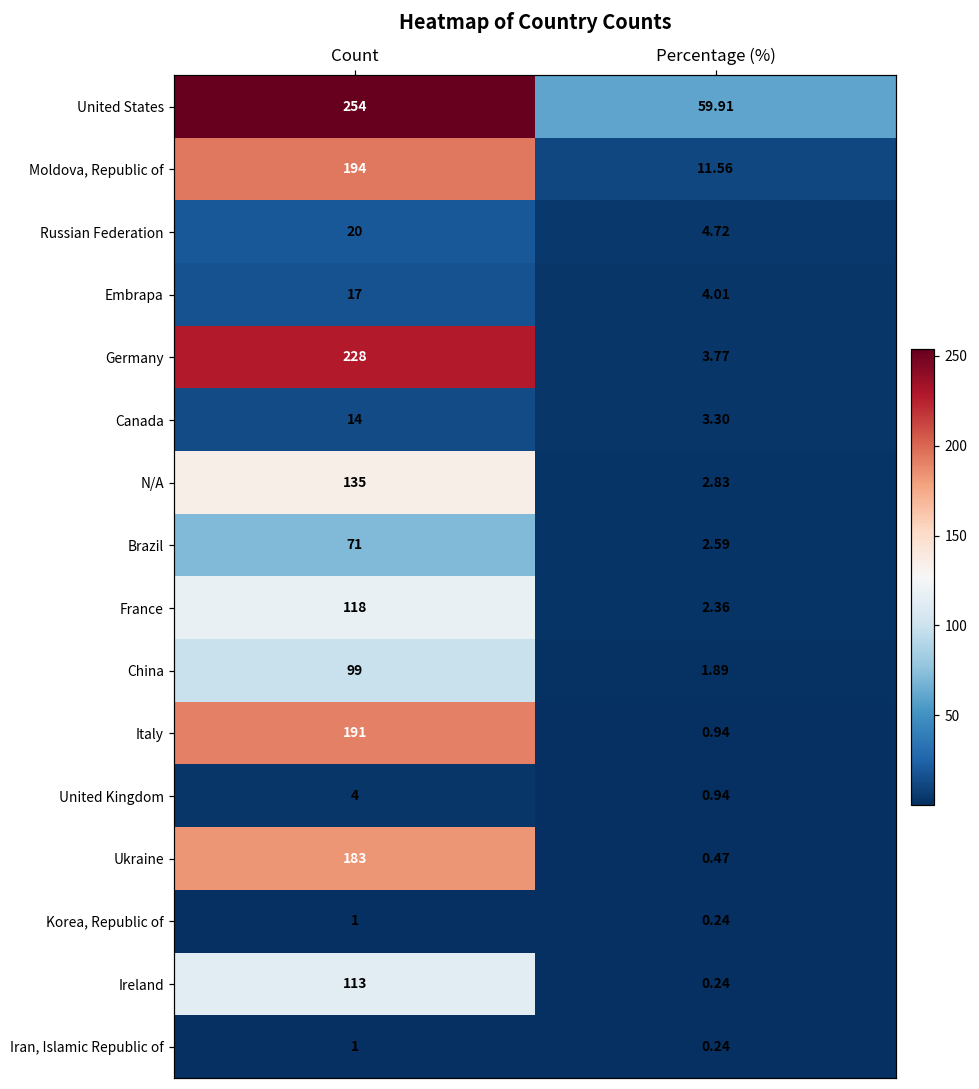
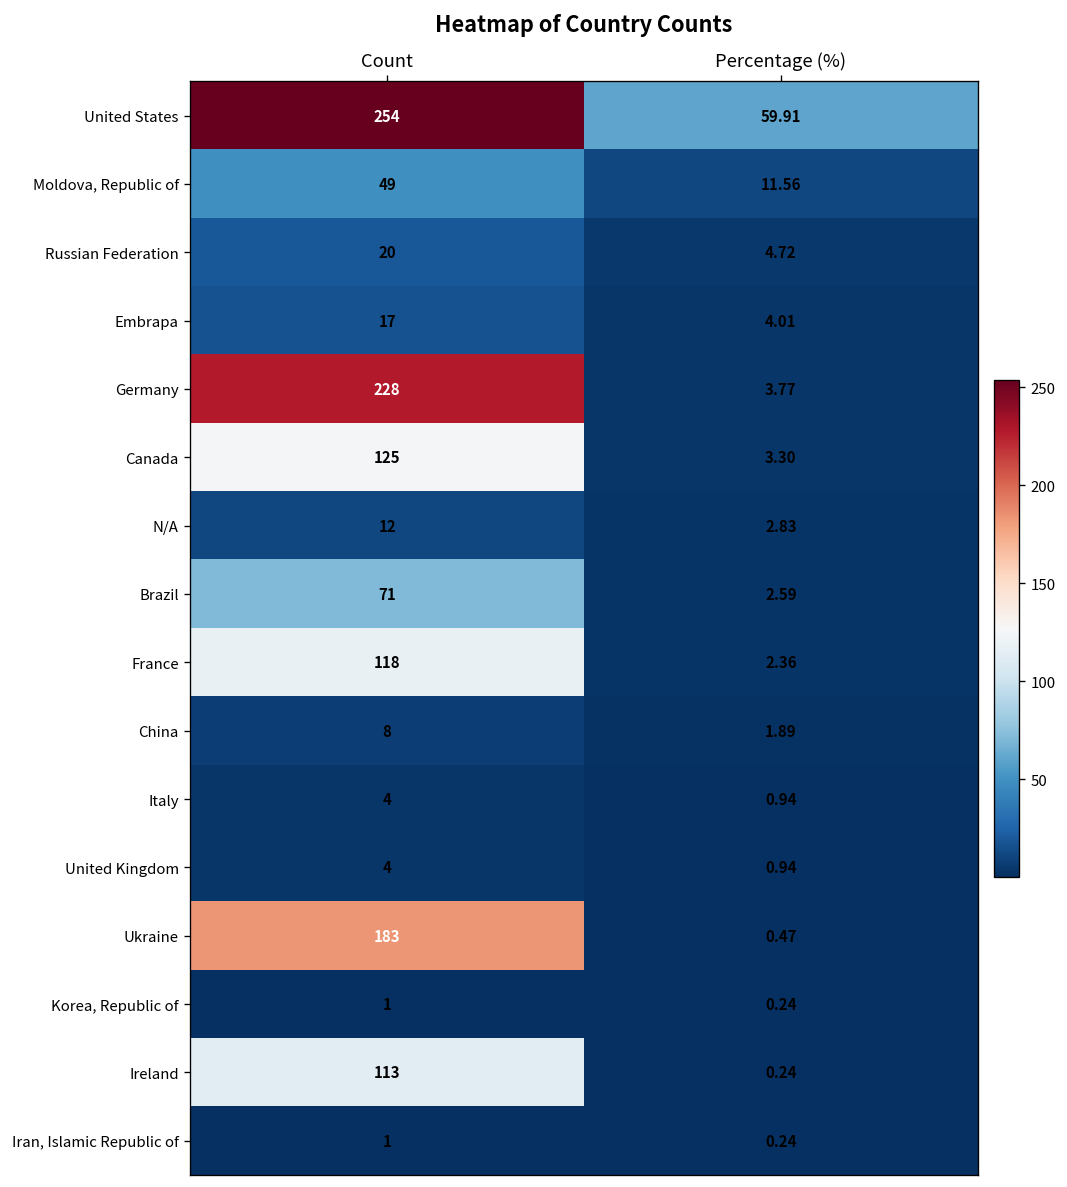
Moldova, Republic of, Count: 194 -> 49
Canada, Count: 14 -> 125
N/A, Count: 135 -> 12
China, Count: 99 -> 8
Italy, Count: 191 -> 4
